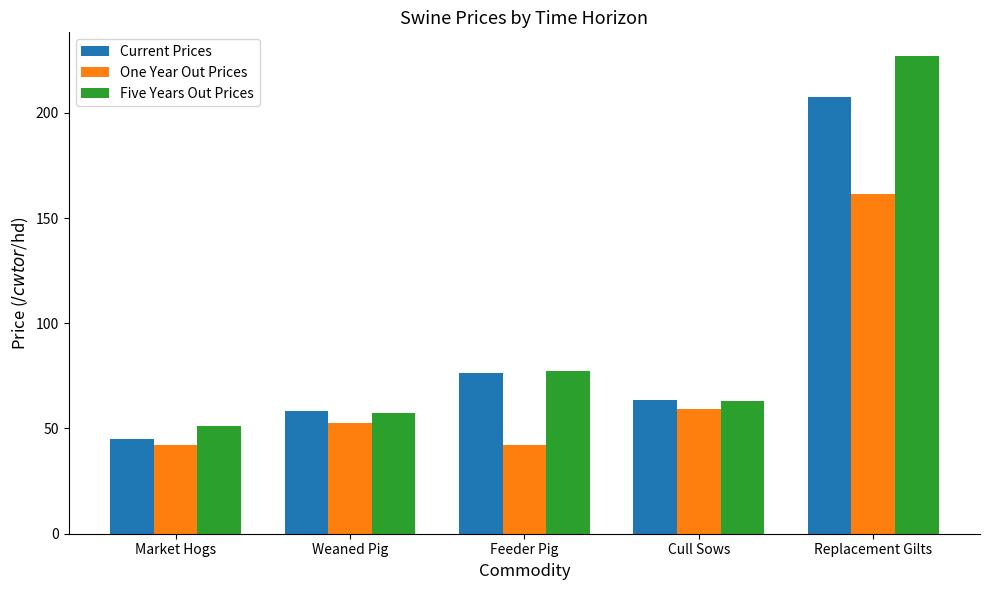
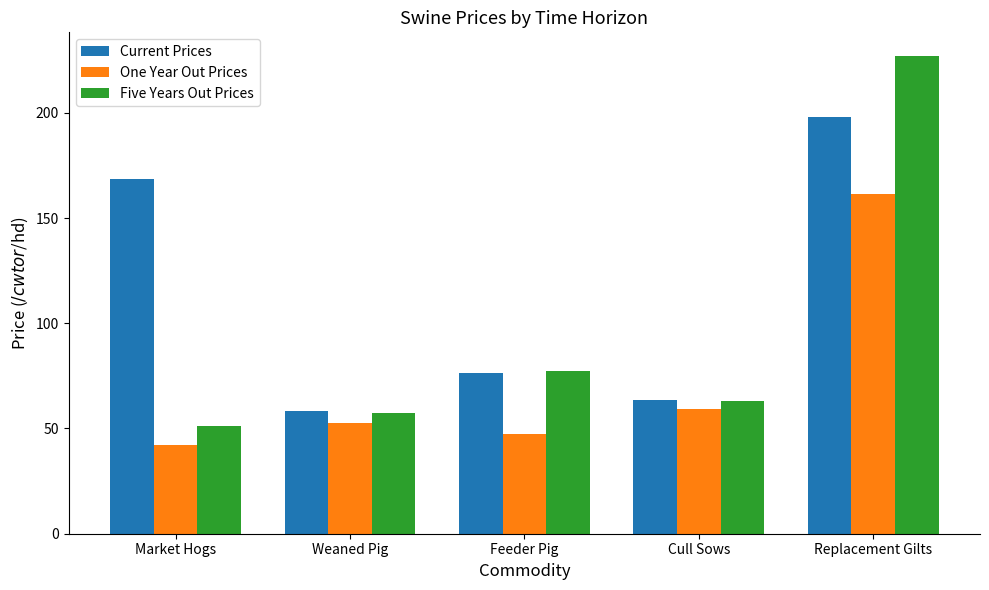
Current Prices, Market Hogs: 45 -> 169
One Year Out Prices, Feeder Pig: 42 -> 47
Current Prices, Replacement Gilts: 208 -> 198
